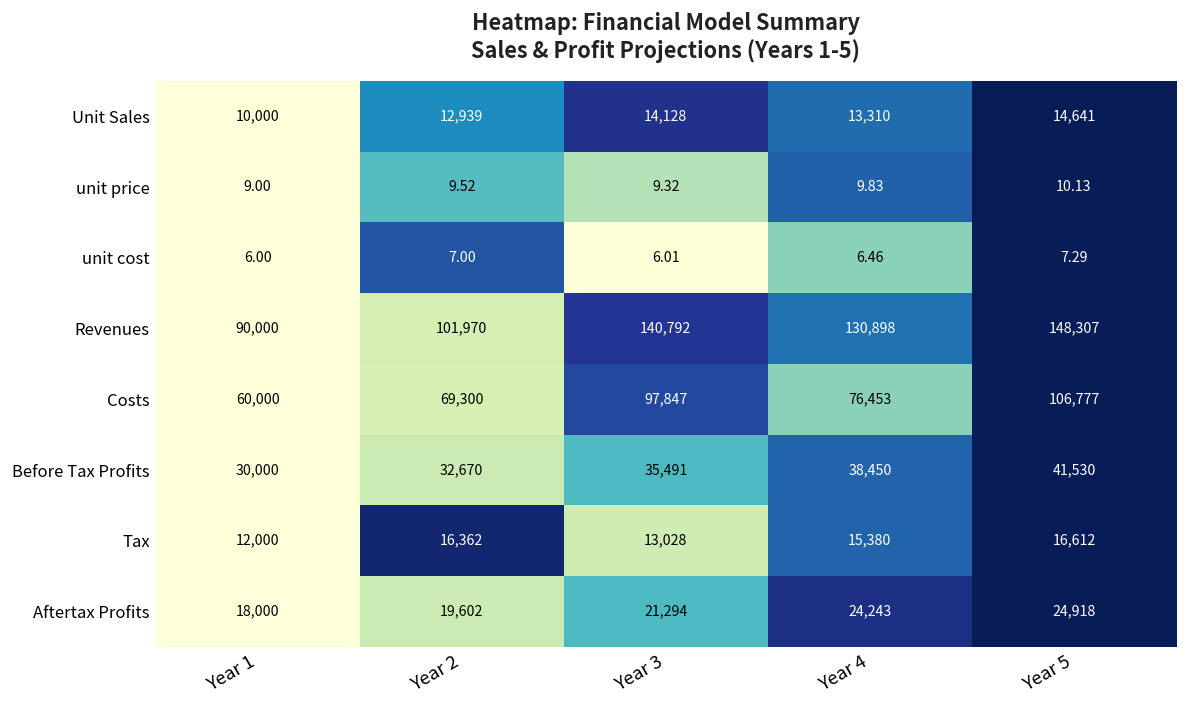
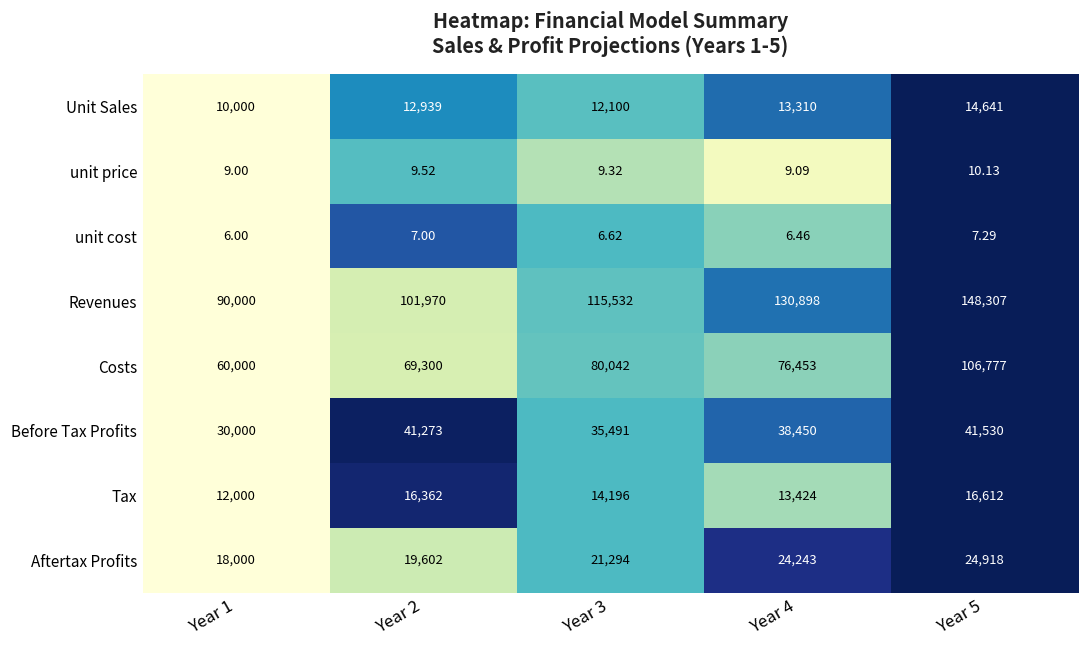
Unit Sales, Year 3: 14,128 -> 12,100
unit price, Year 4: 9.83 -> 9.09
unit cost, Year 3: 6.01 -> 6.62
Revenues, Year 3: 140,792 -> 115,532
Costs, Year 3: 97,847 -> 80,042
Before Tax Profits, Year 2: 32,670 -> 41,273
Tax, Year 3: 13,028 -> 14,196
Tax, Year 4: 15,380 -> 13,424
